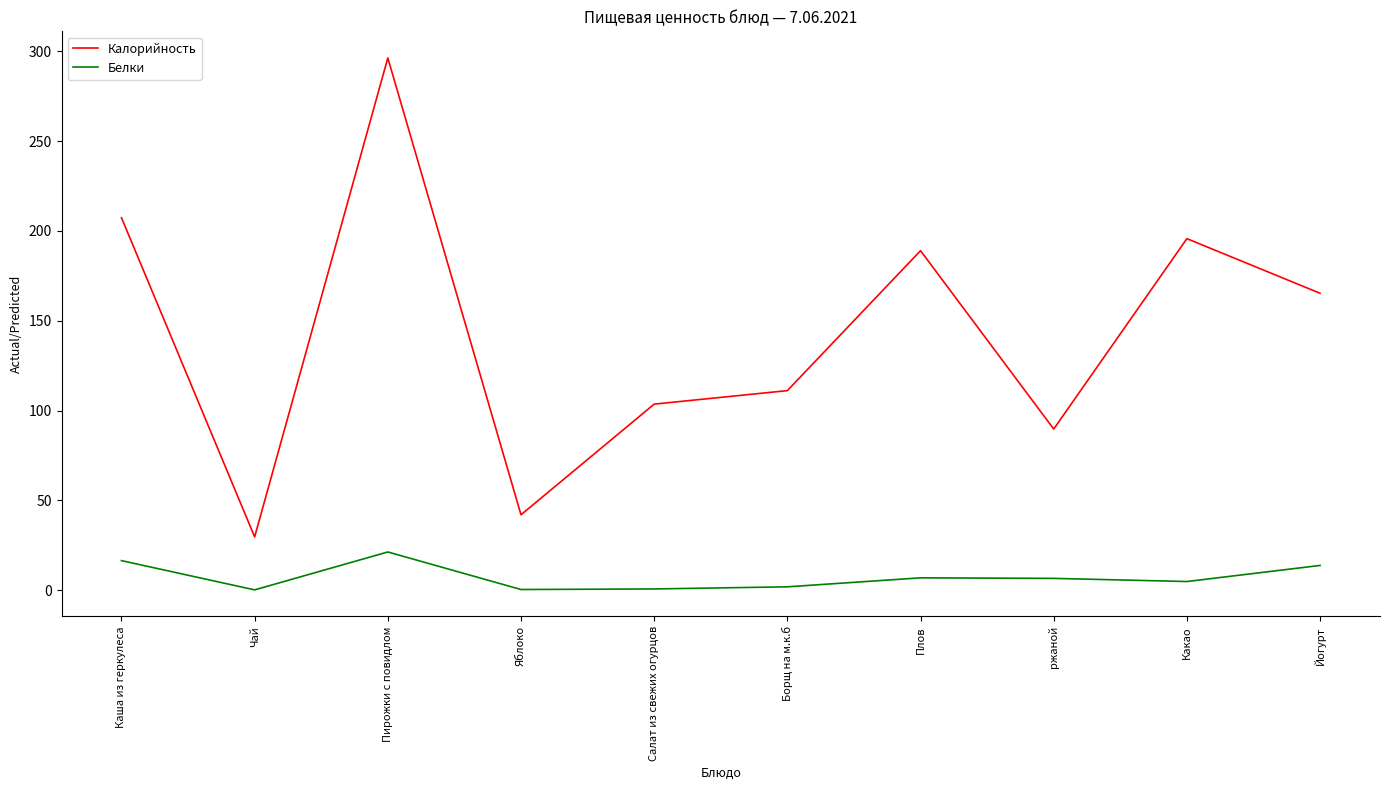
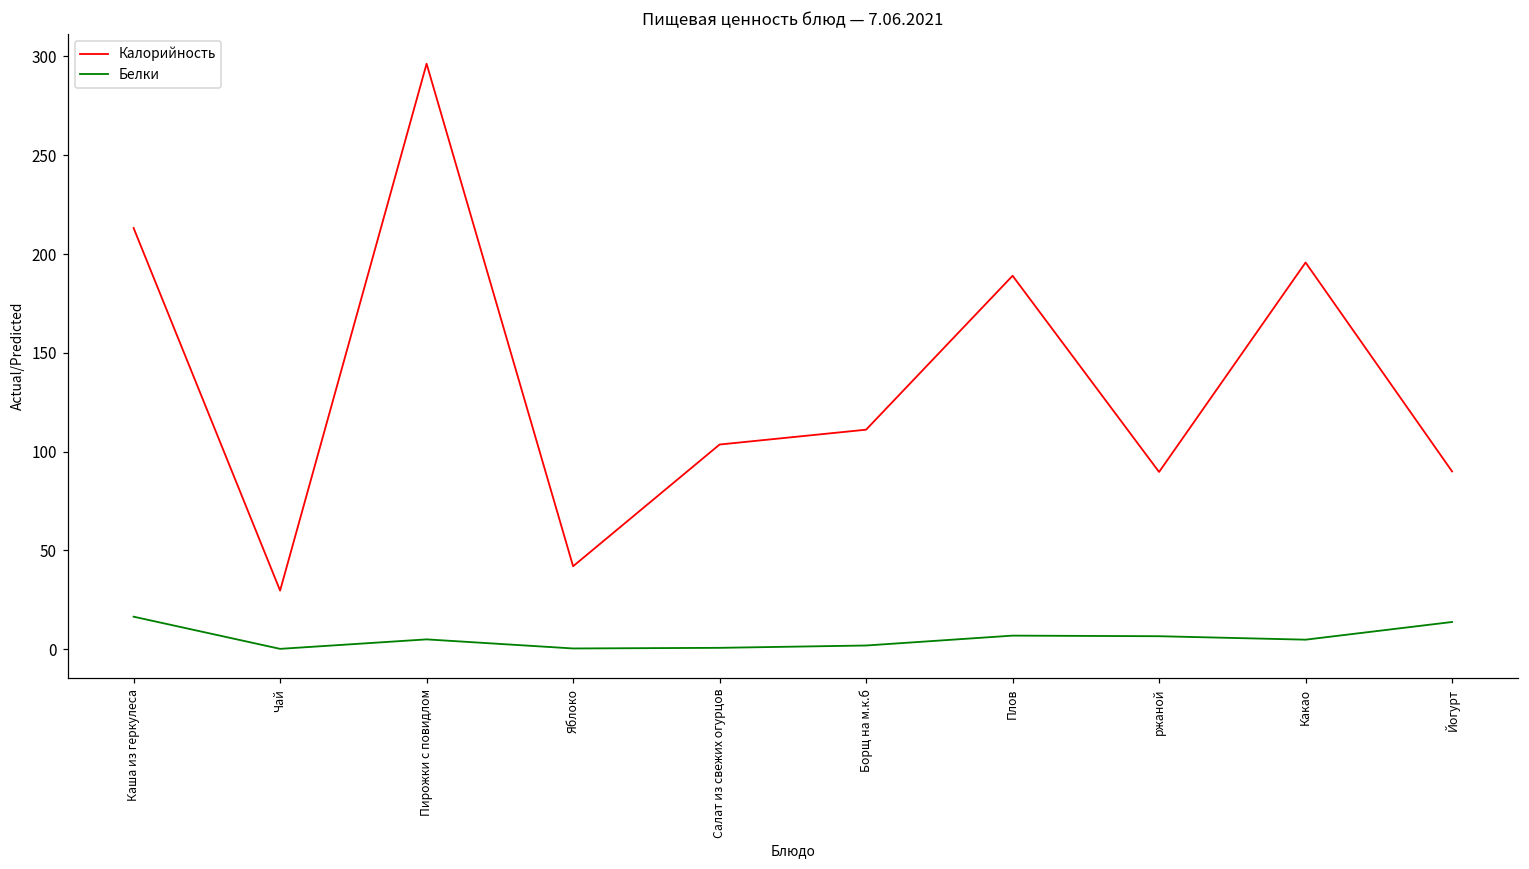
Калорийность, Каша из геркулеса: 207 -> 213
Белки, Пирожки с повидлом: 21 -> 5
Калорийность, Йогурт: 165 -> 90
